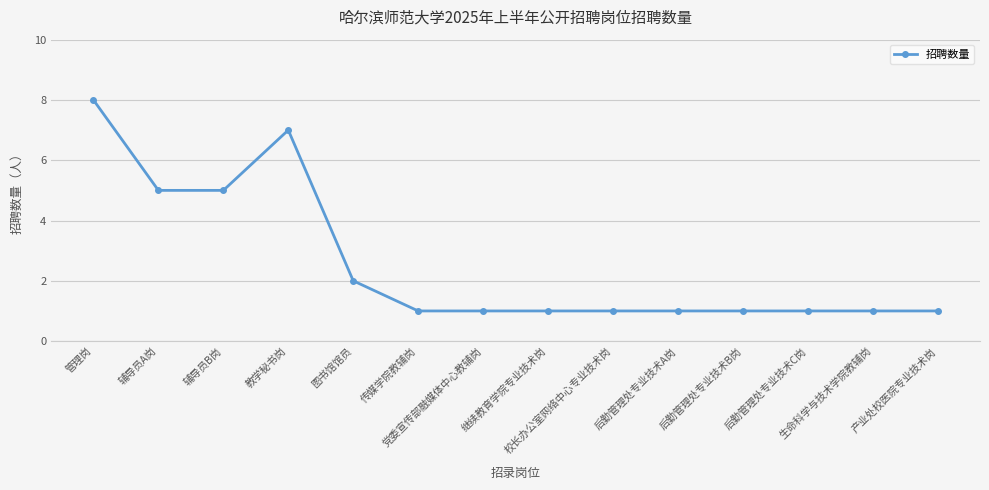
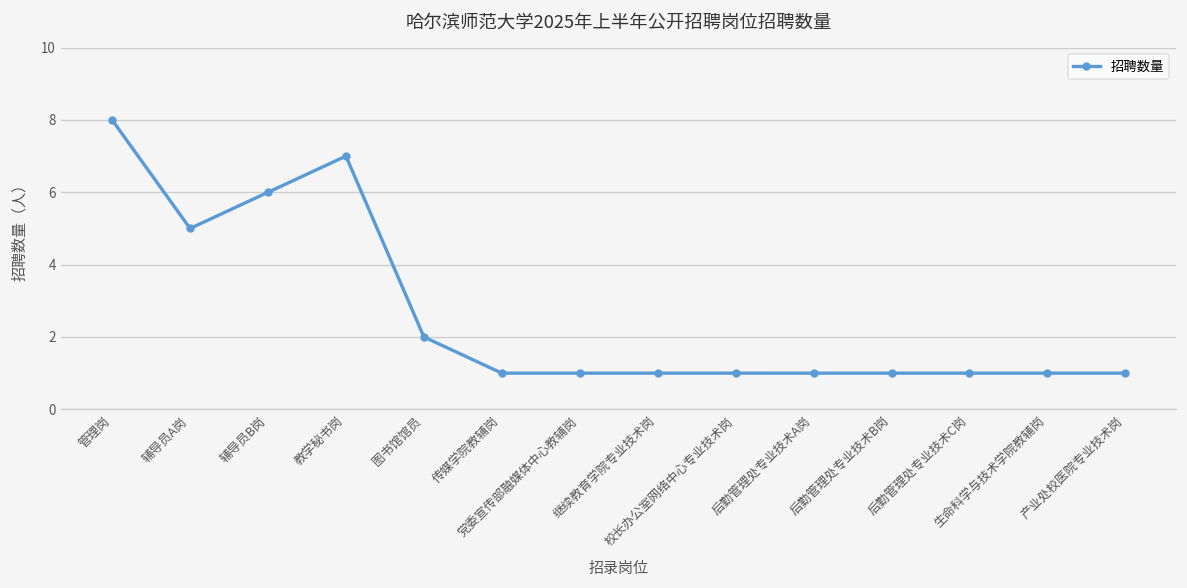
辅导员B岗: 5 -> 6
